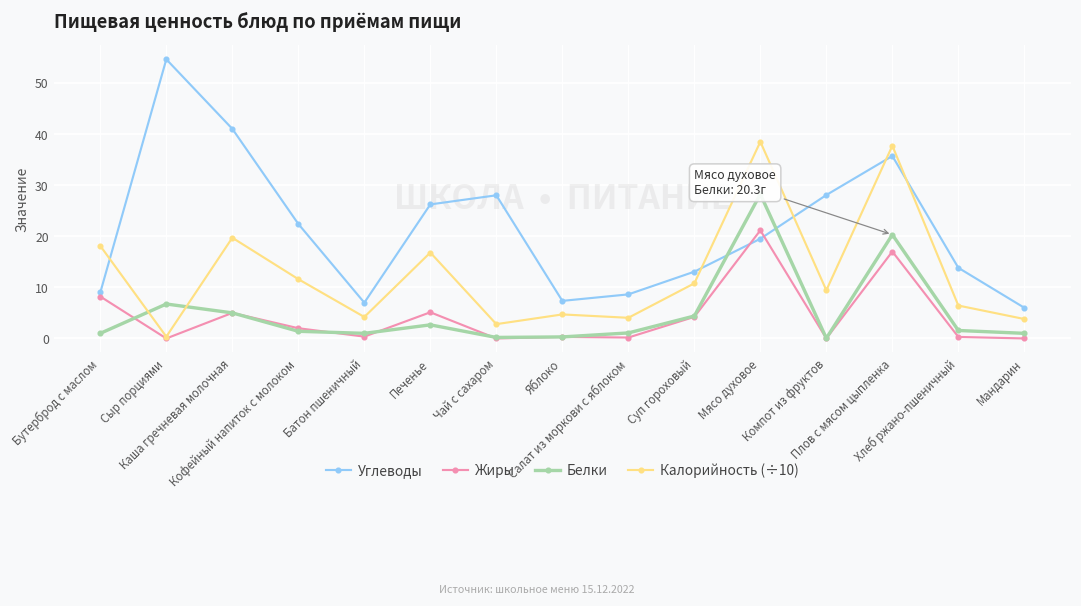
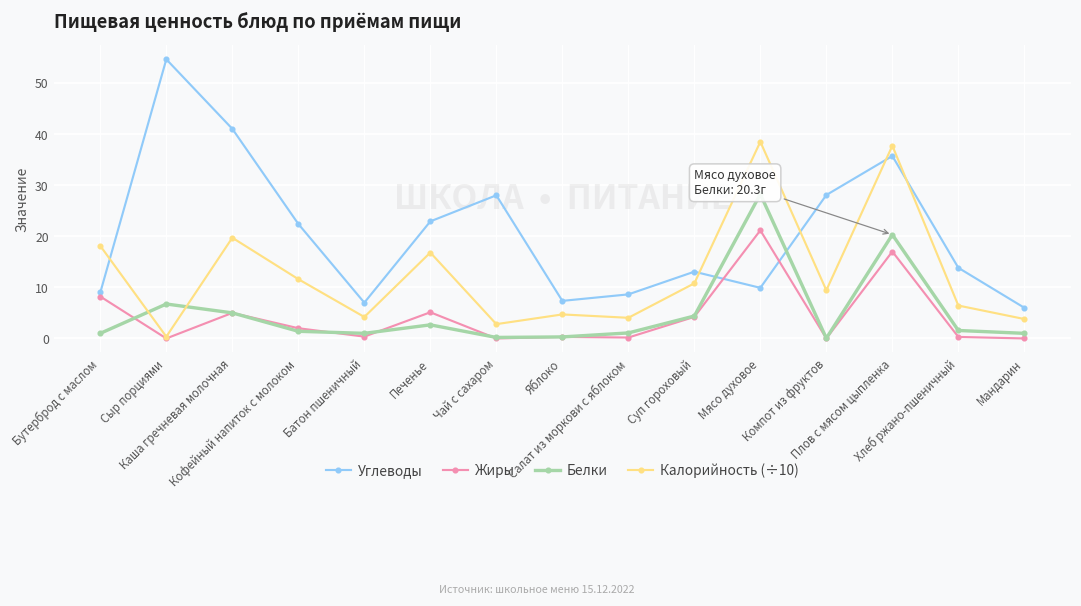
Углеводы, Печенье: 26 -> 23
Углеводы, Мясо духовое: 20 -> 10
